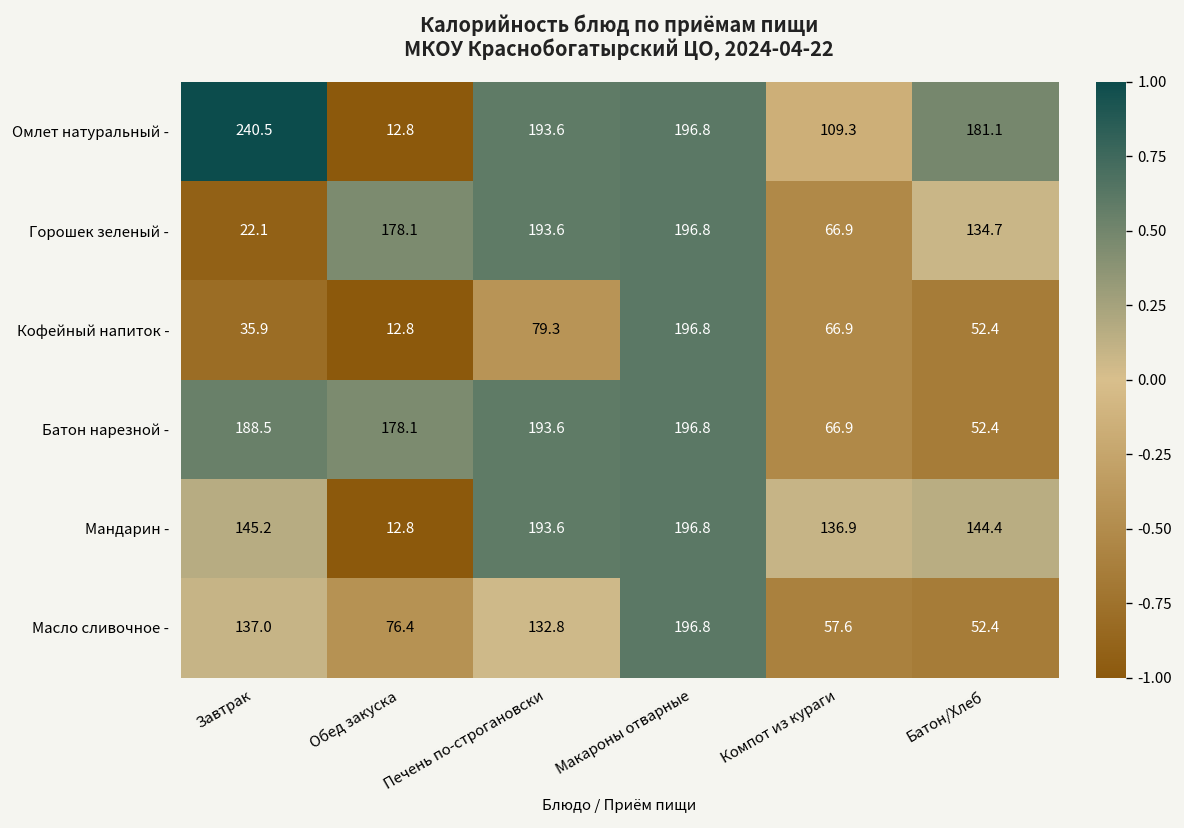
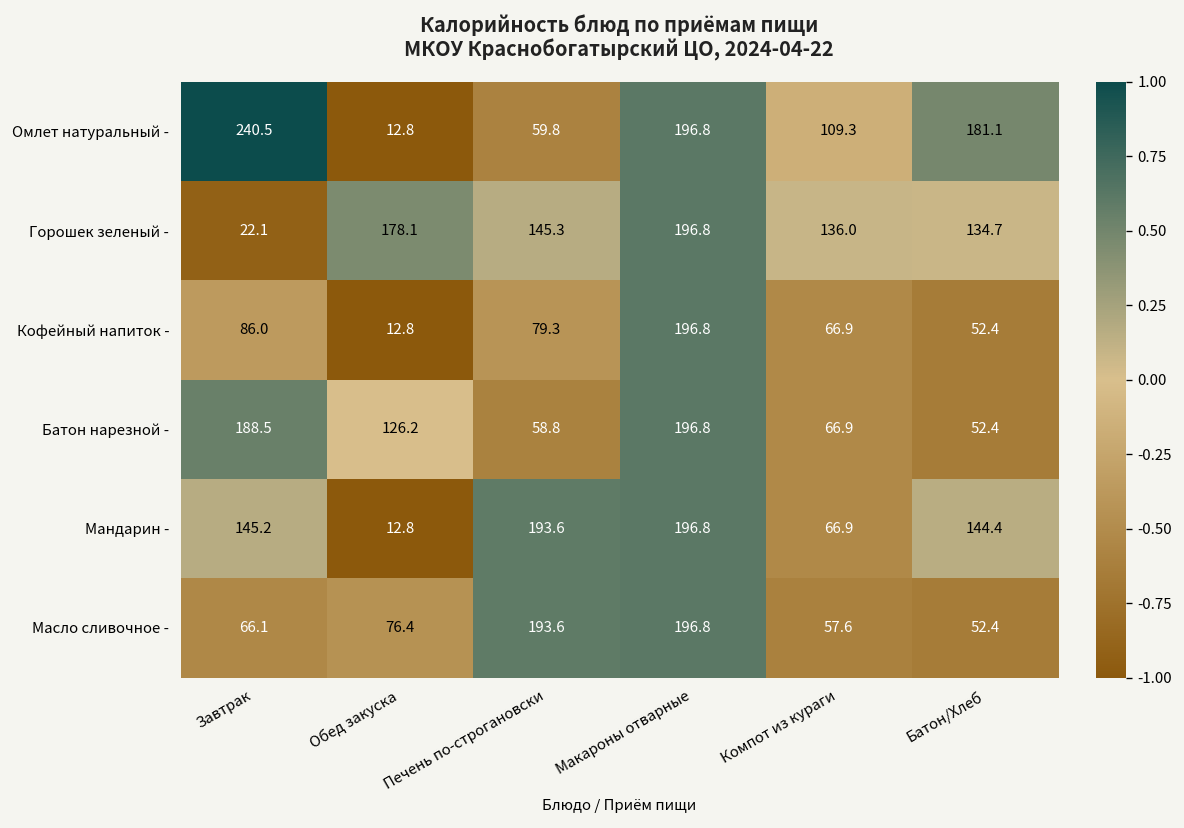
Омлет натуральный -, Печень по-строгановски: 193.6 -> 59.8
Горошек зеленый -, Печень по-строгановски: 193.6 -> 145.3
Горошек зеленый -, Компот из кураги: 66.9 -> 136.0
Кофейный напиток -, Завтрак: 35.9 -> 86.0
Батон нарезной -, Обед закуска: 178.1 -> 126.2
Батон нарезной -, Печень по-строгановски: 193.6 -> 58.8
Мандарин -, Компот из кураги: 136.9 -> 66.9
Масло сливочное -, Завтрак: 137.0 -> 66.1
Масло сливочное -, Печень по-строгановски: 132.8 -> 193.6
